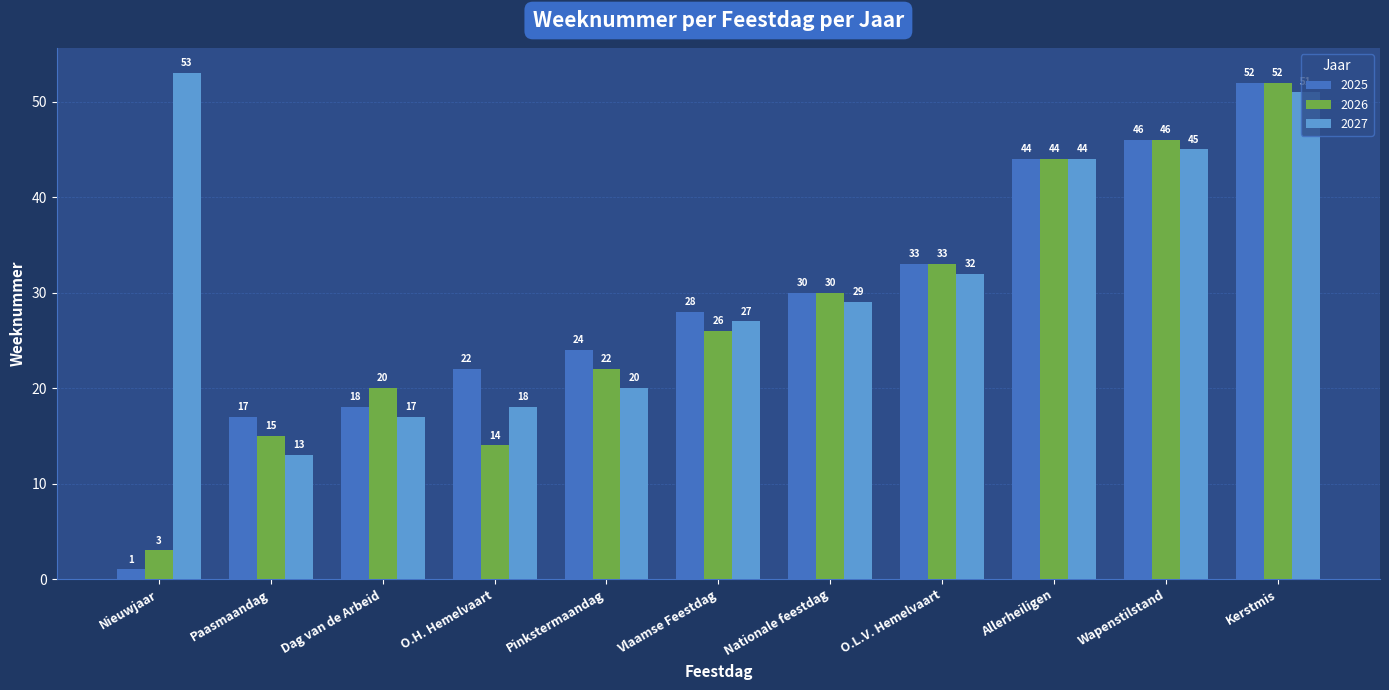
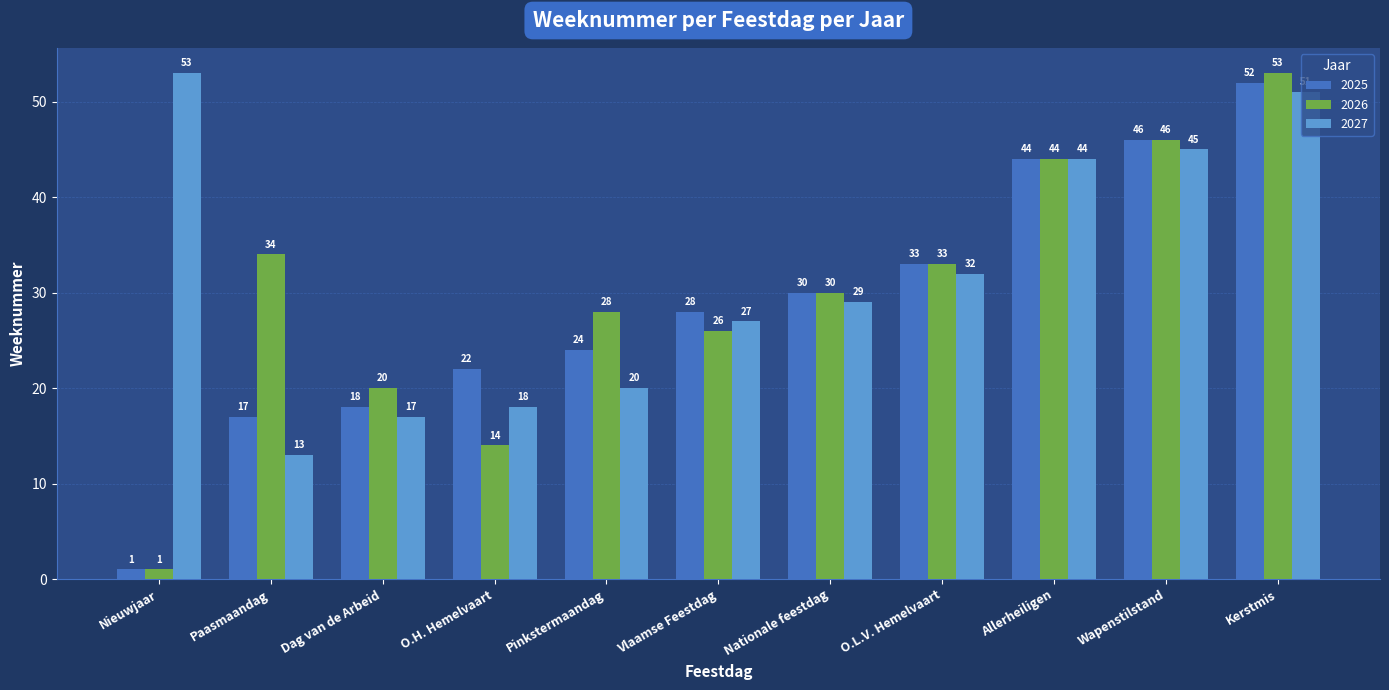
2026, Nieuwjaar: 3 -> 1
2026, Paasmaandag: 15 -> 34
2026, Pinkstermaandag: 22 -> 28
2026, Kerstmis: 52 -> 53
